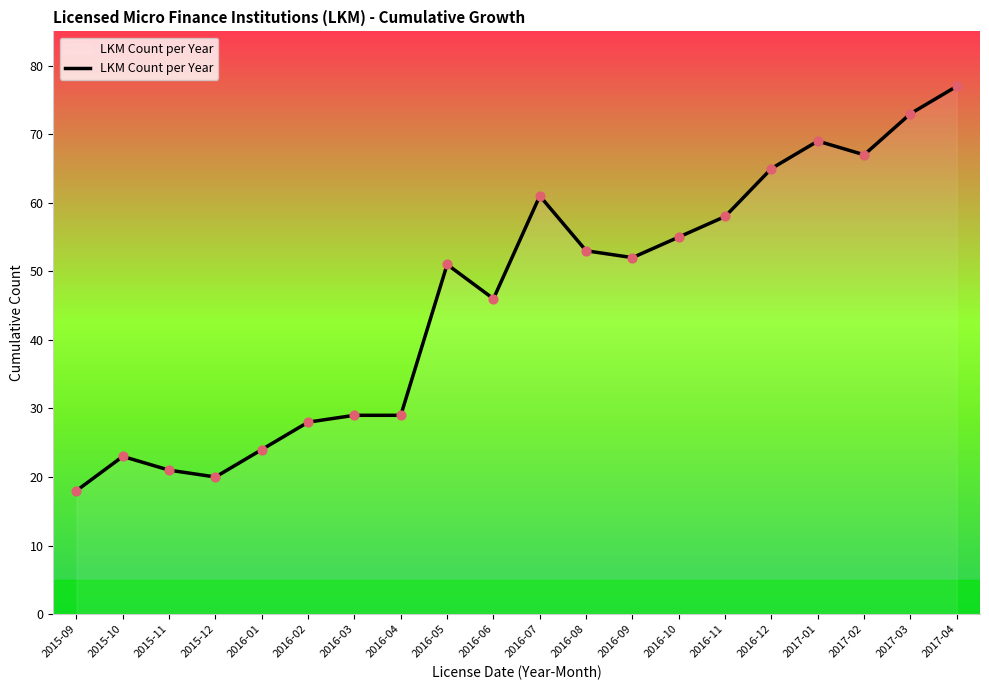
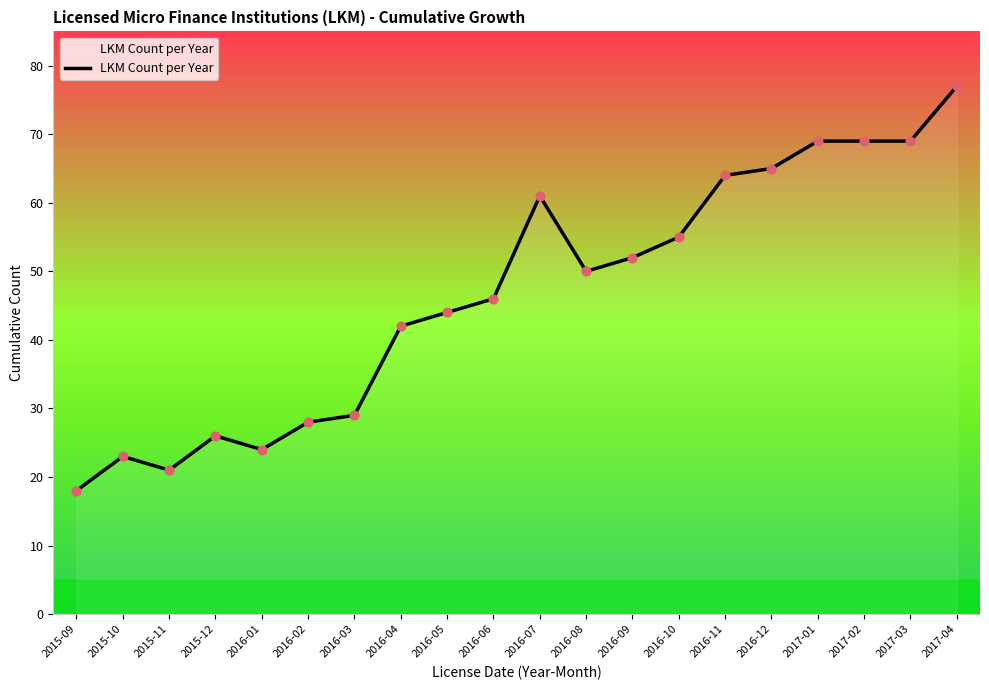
2015-12: 20 -> 26
2016-04: 29 -> 42
2016-05: 51 -> 44
2016-08: 53 -> 50
2016-11: 58 -> 64
2017-02: 67 -> 69
2017-03: 73 -> 69
